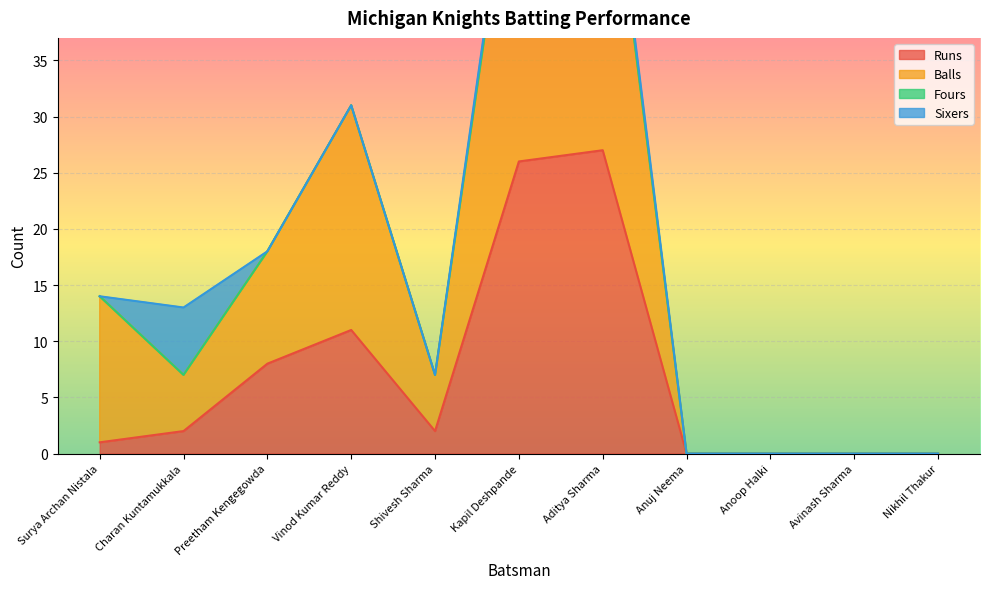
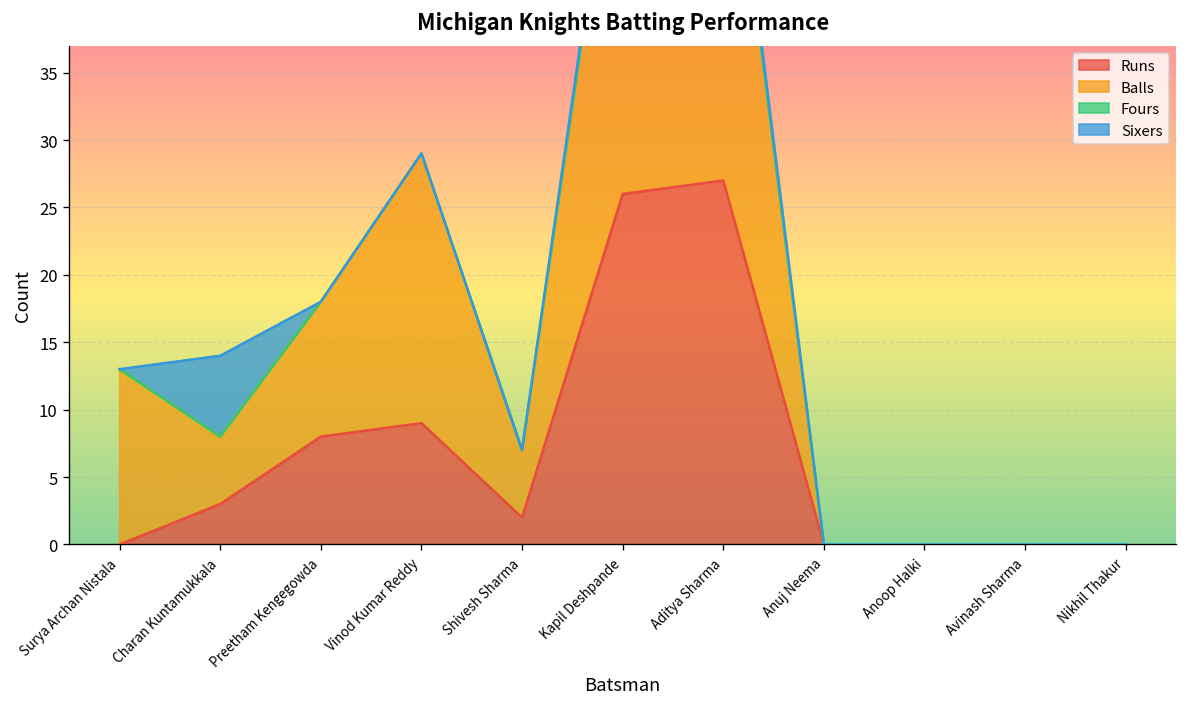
Runs, Surya Archan Nistala: 1 -> 0
Runs, Charan Kuntamukkala: 2 -> 3
Runs, Vinod Kumar Reddy: 11 -> 9
